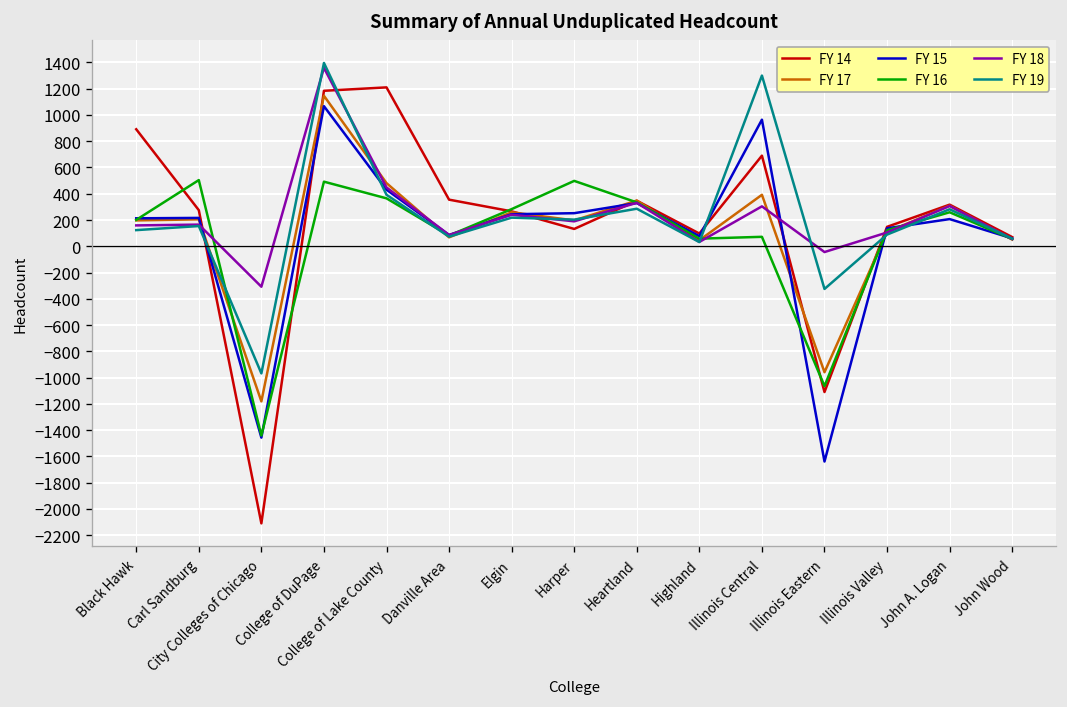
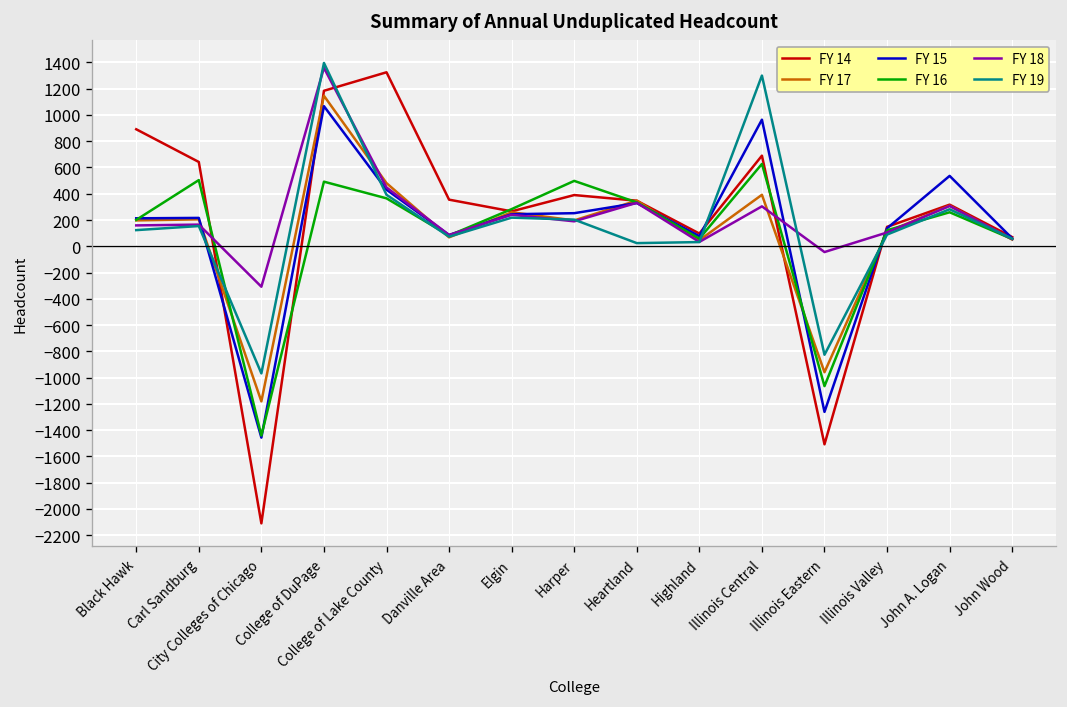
FY 14, Carl Sandburg: 280 -> 640
FY 14, College of Lake County: 1210 -> 1330
FY 14, Harper: 130 -> 390
FY 19, Heartland: 290 -> 20
FY 16, Illinois Central: 70 -> 630
FY 14, Illinois Eastern: -1110 -> -1510
FY 15, Illinois Eastern: -1640 -> -1260
FY 19, Illinois Eastern: -330 -> -830
FY 15, John A. Logan: 210 -> 540
